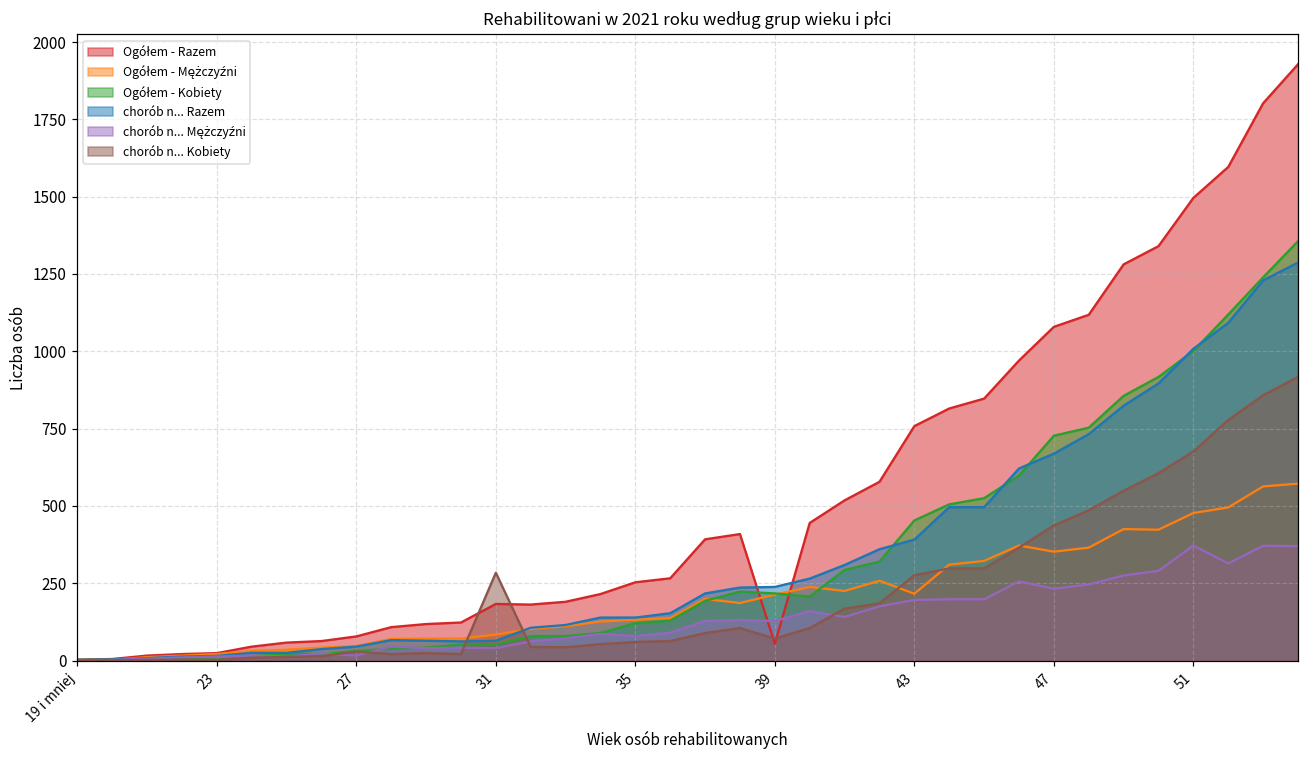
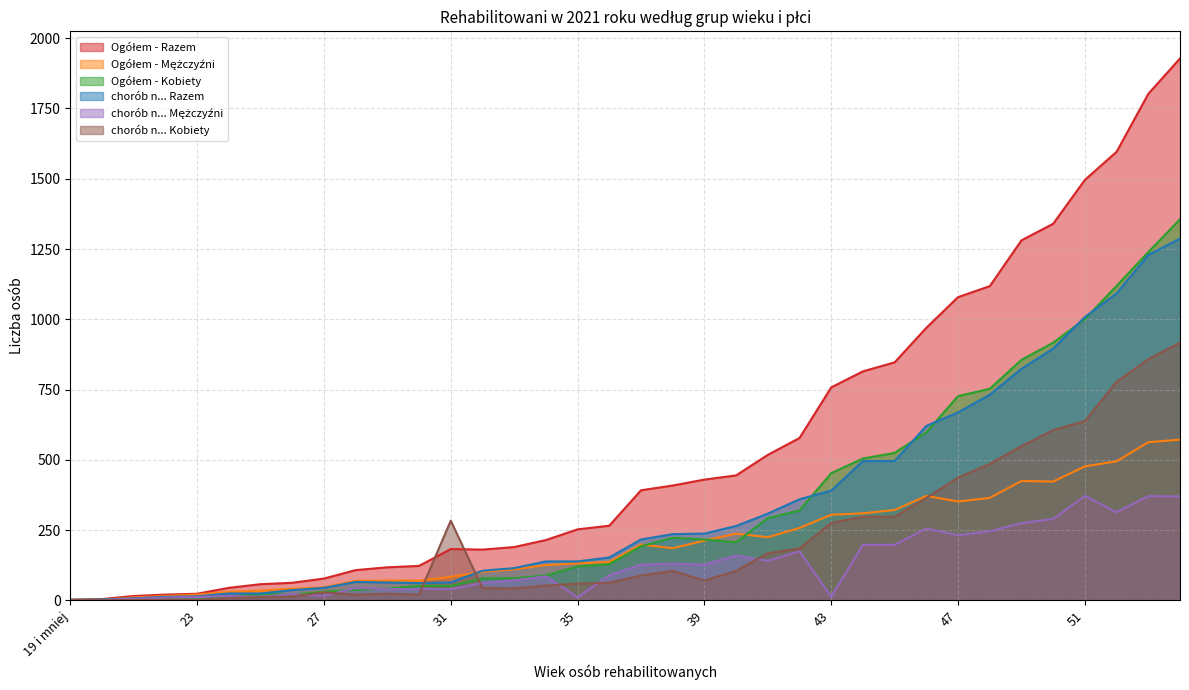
chorób n... Mężczyźni, 35: 80 -> 10
Ogółem - Razem, 39: 50 -> 430
Ogółem - Mężczyźni, 43: 220 -> 310
chorób n... Mężczyźni, 43: 200 -> 10
chorób n... Kobiety, 51: 680 -> 640
